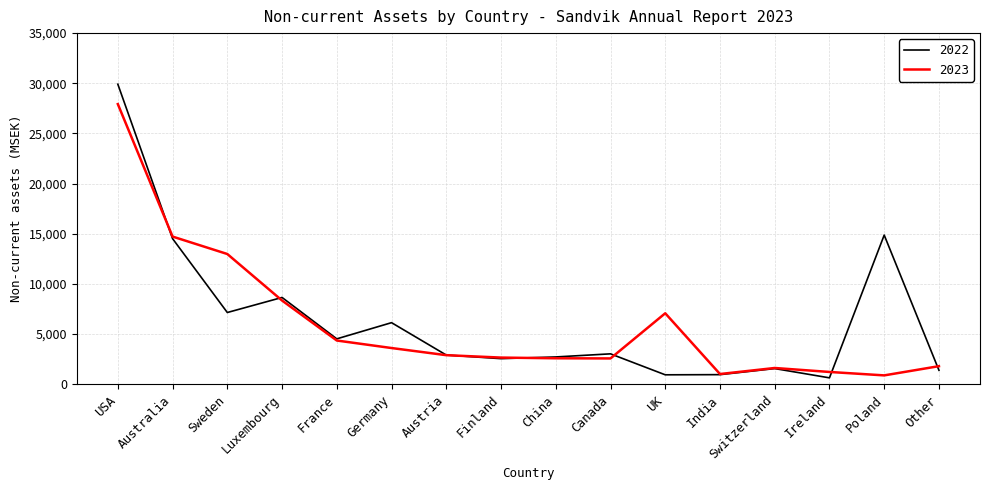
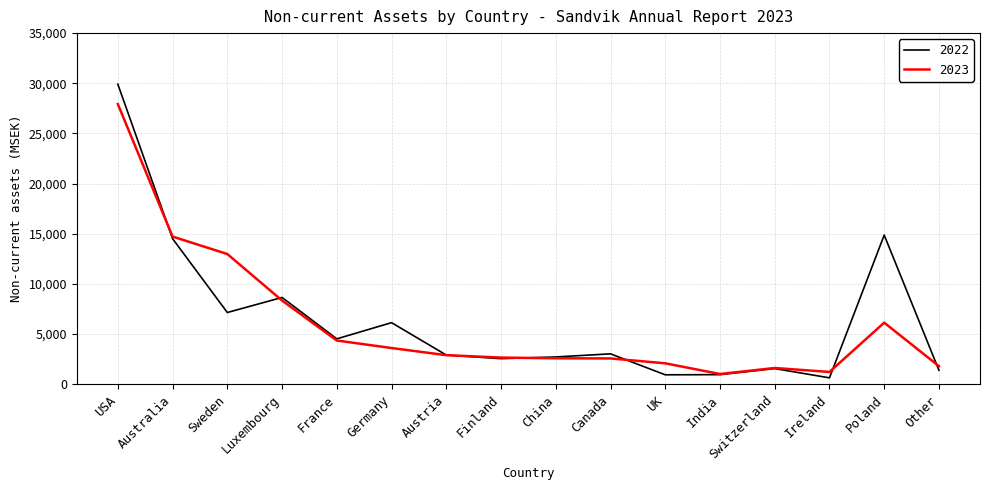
2023, UK: 7,100 -> 2,100
2023, Poland: 900 -> 6,100
